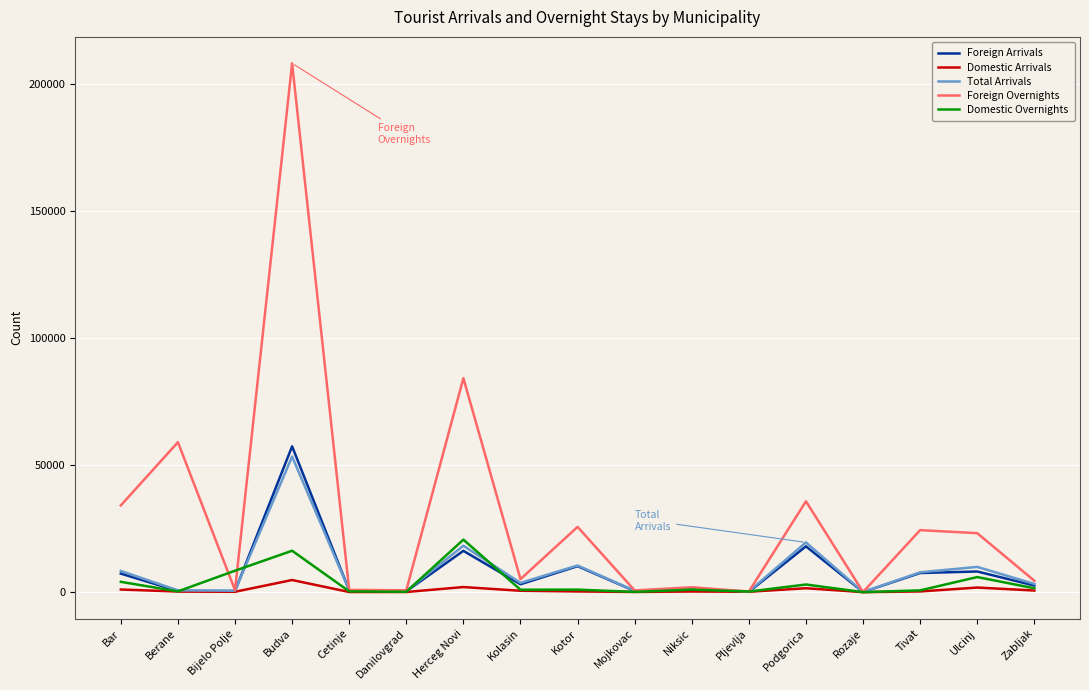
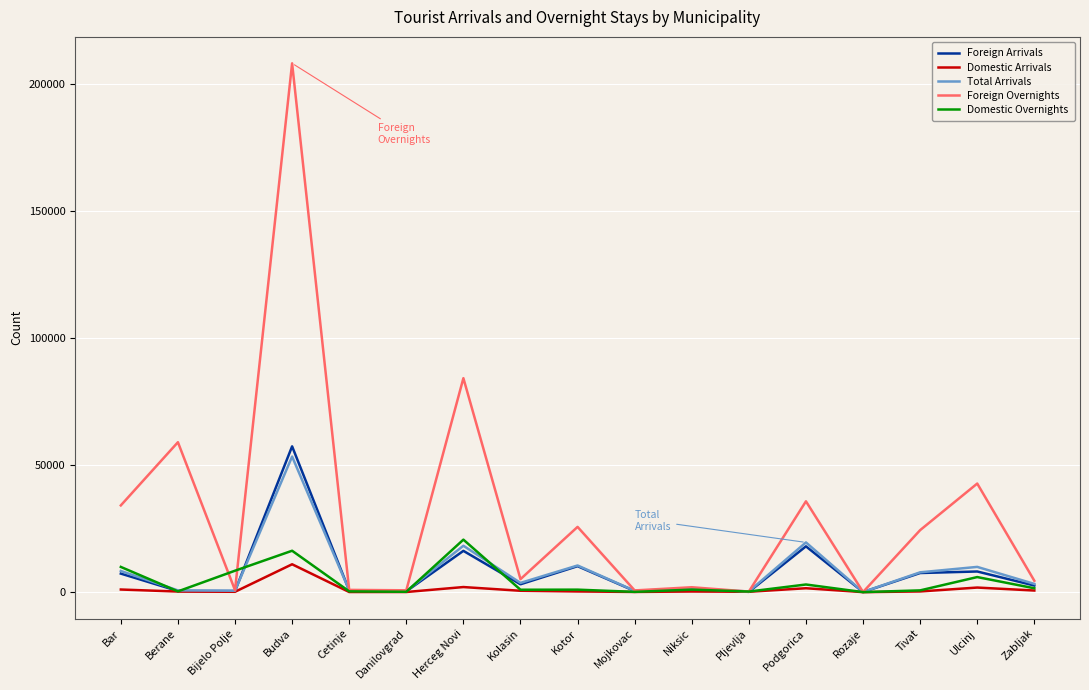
Domestic Overnights, Bar: 4000 -> 10000
Domestic Arrivals, Budva: 5000 -> 11000
Foreign Overnights, Ulcinj: 23000 -> 43000
